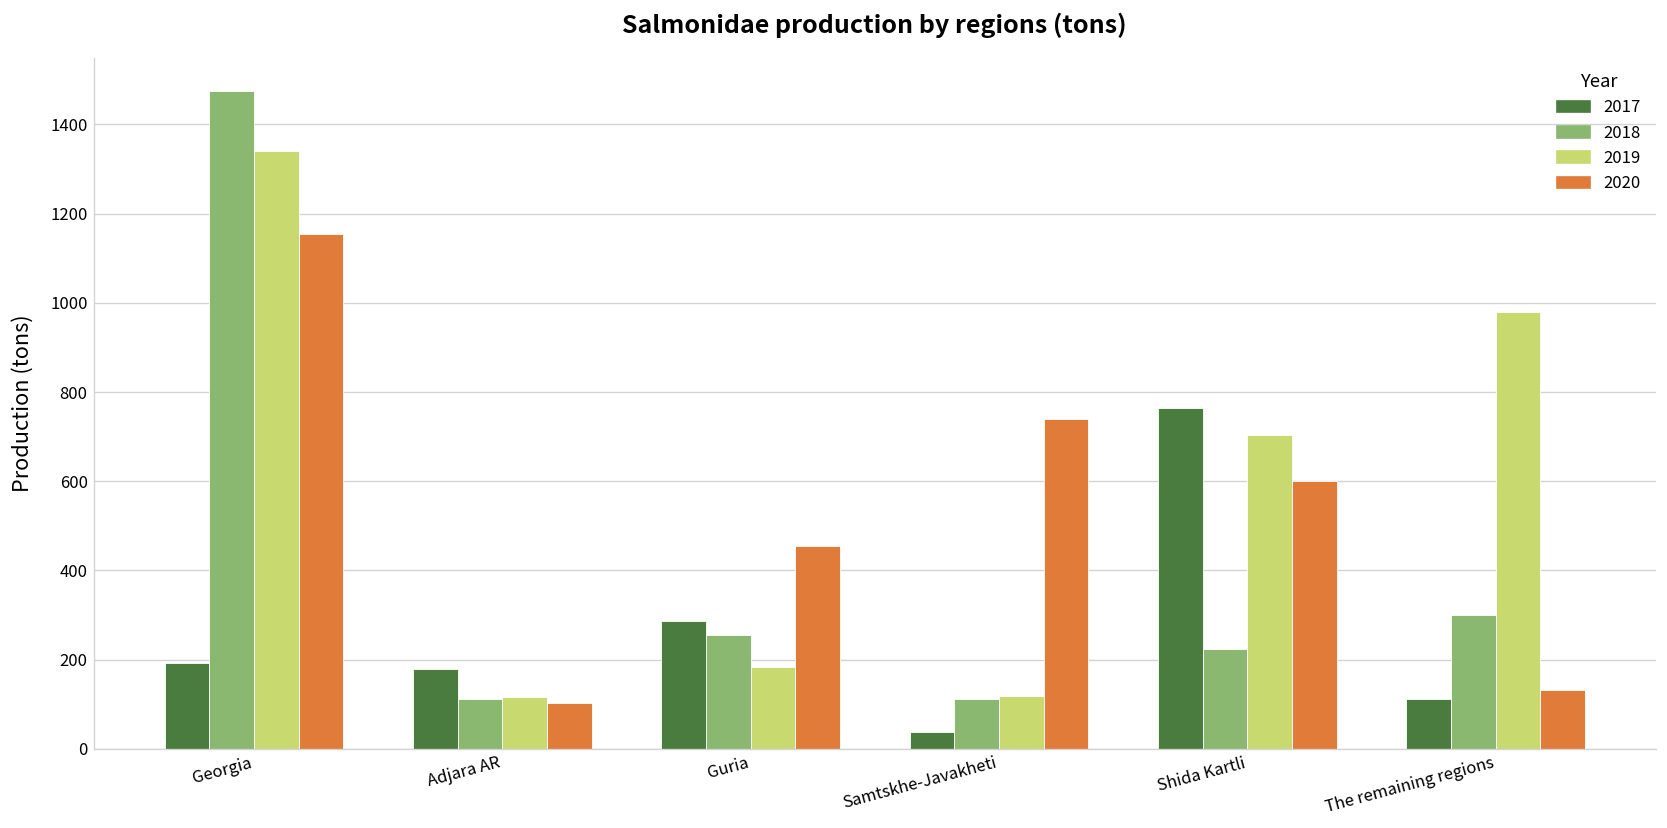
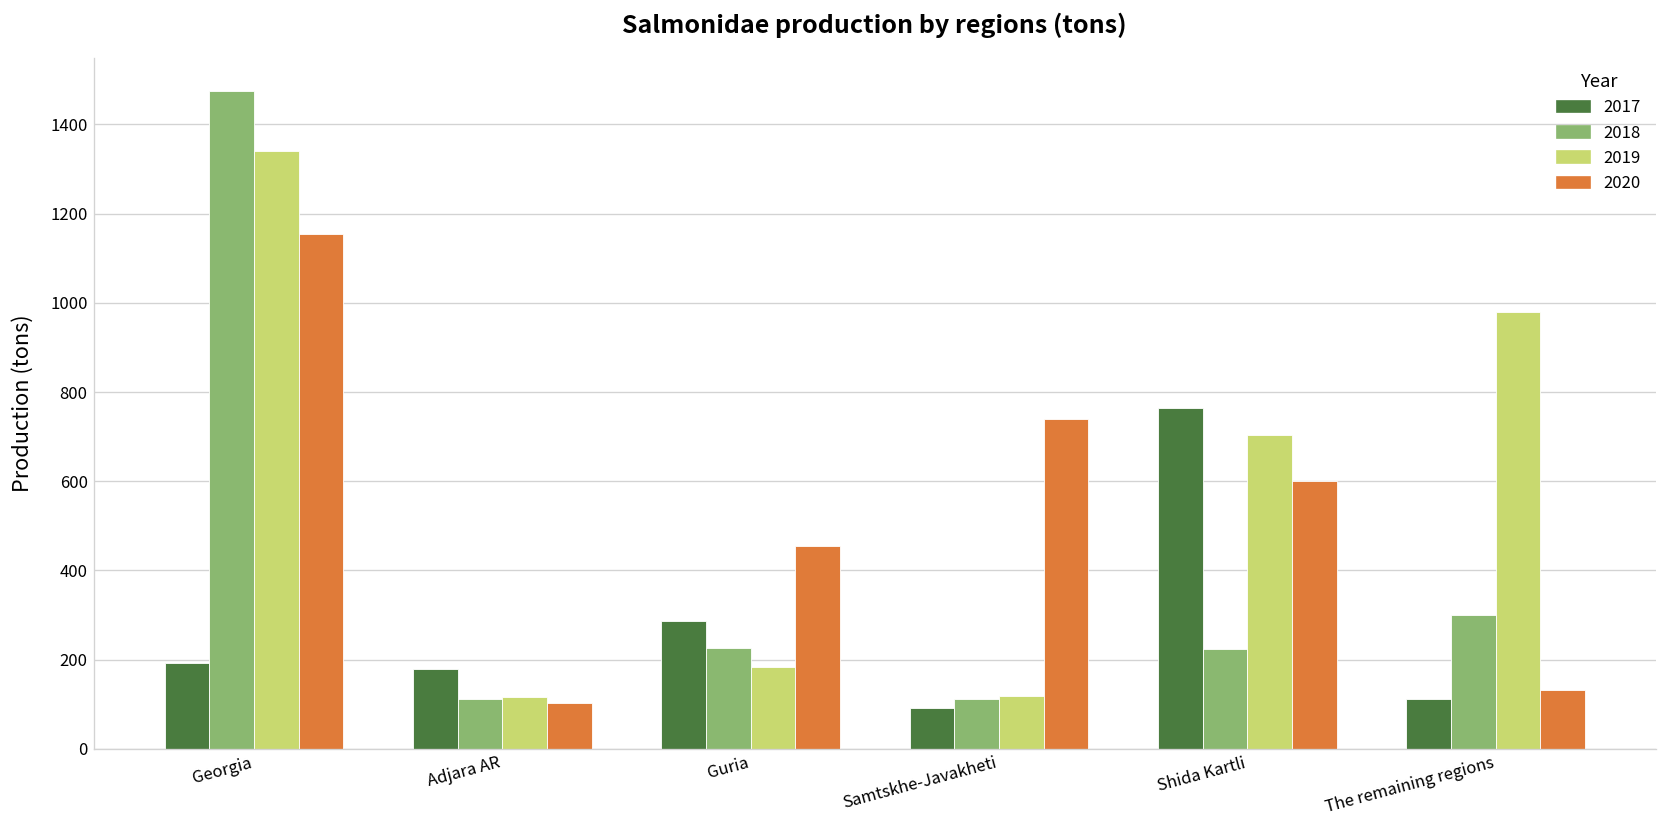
2018, Guria: 260 -> 230
2017, Samtskhe-Javakheti: 40 -> 90
